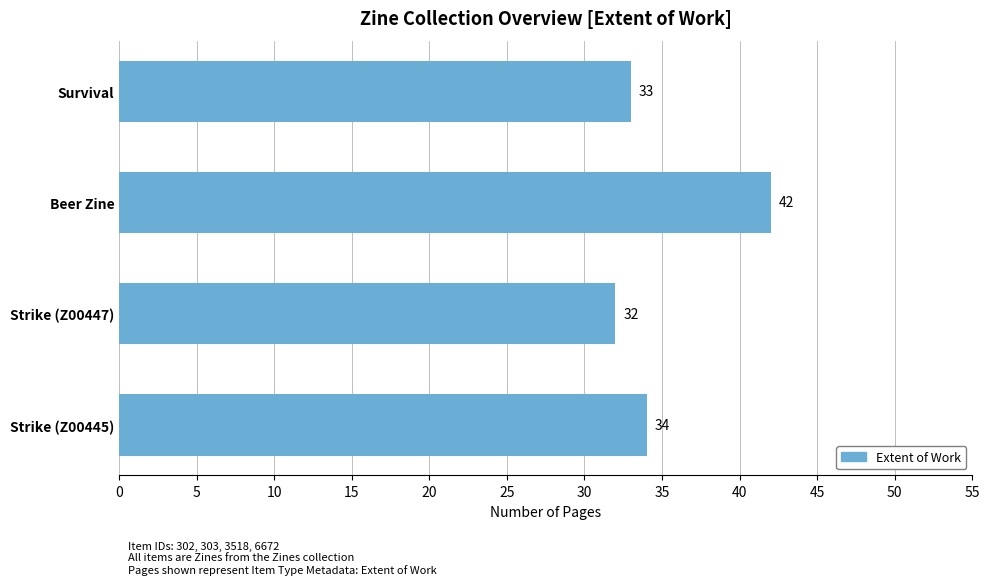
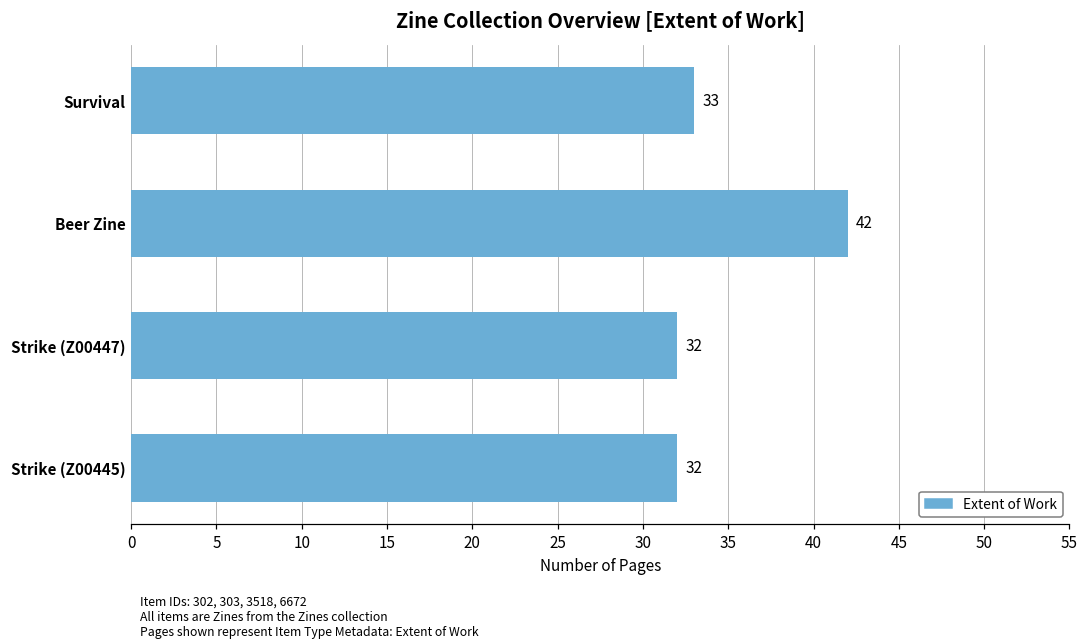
Strike (Z00445): 34 -> 32
